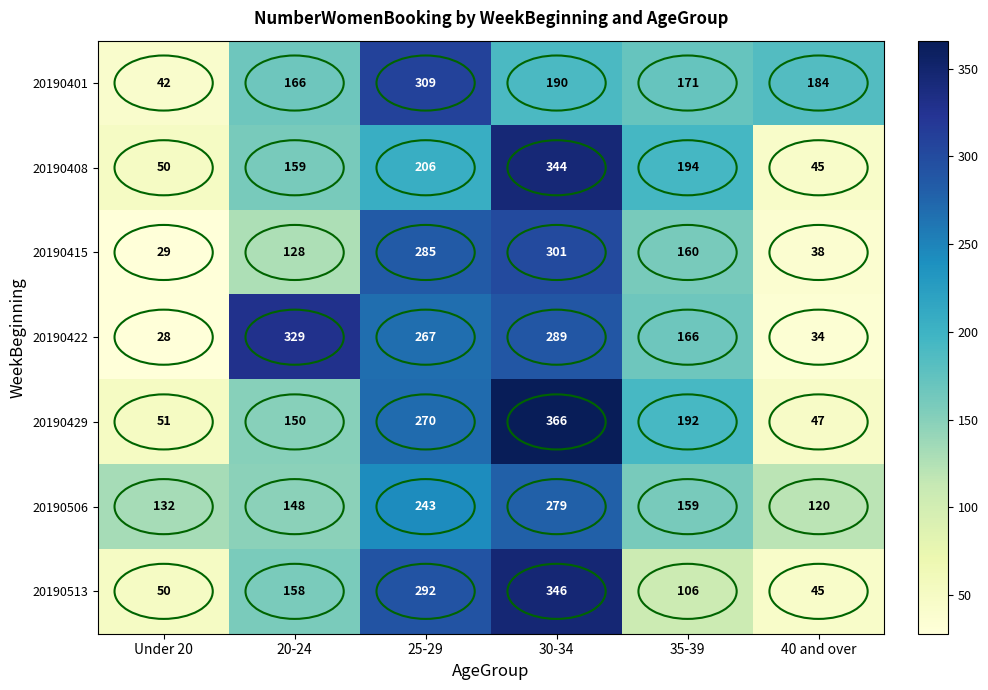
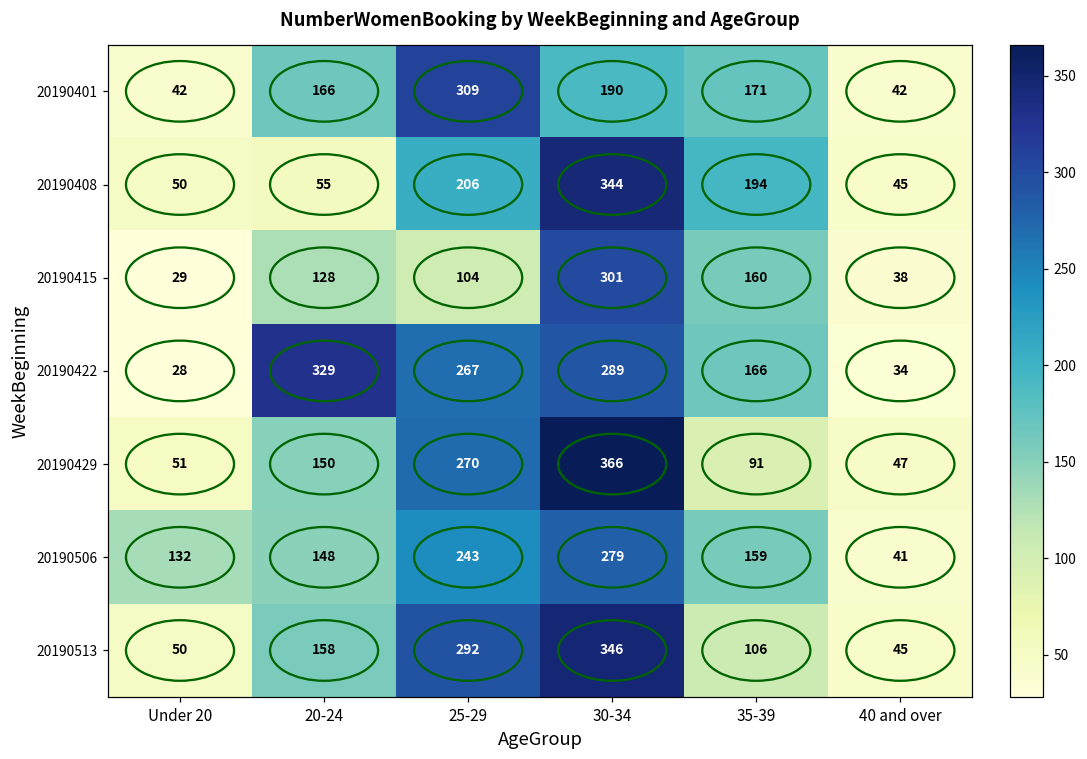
20190401, 40 and over: 184 -> 42
20190408, 20-24: 159 -> 55
20190415, 25-29: 285 -> 104
20190429, 35-39: 192 -> 91
20190506, 40 and over: 120 -> 41
